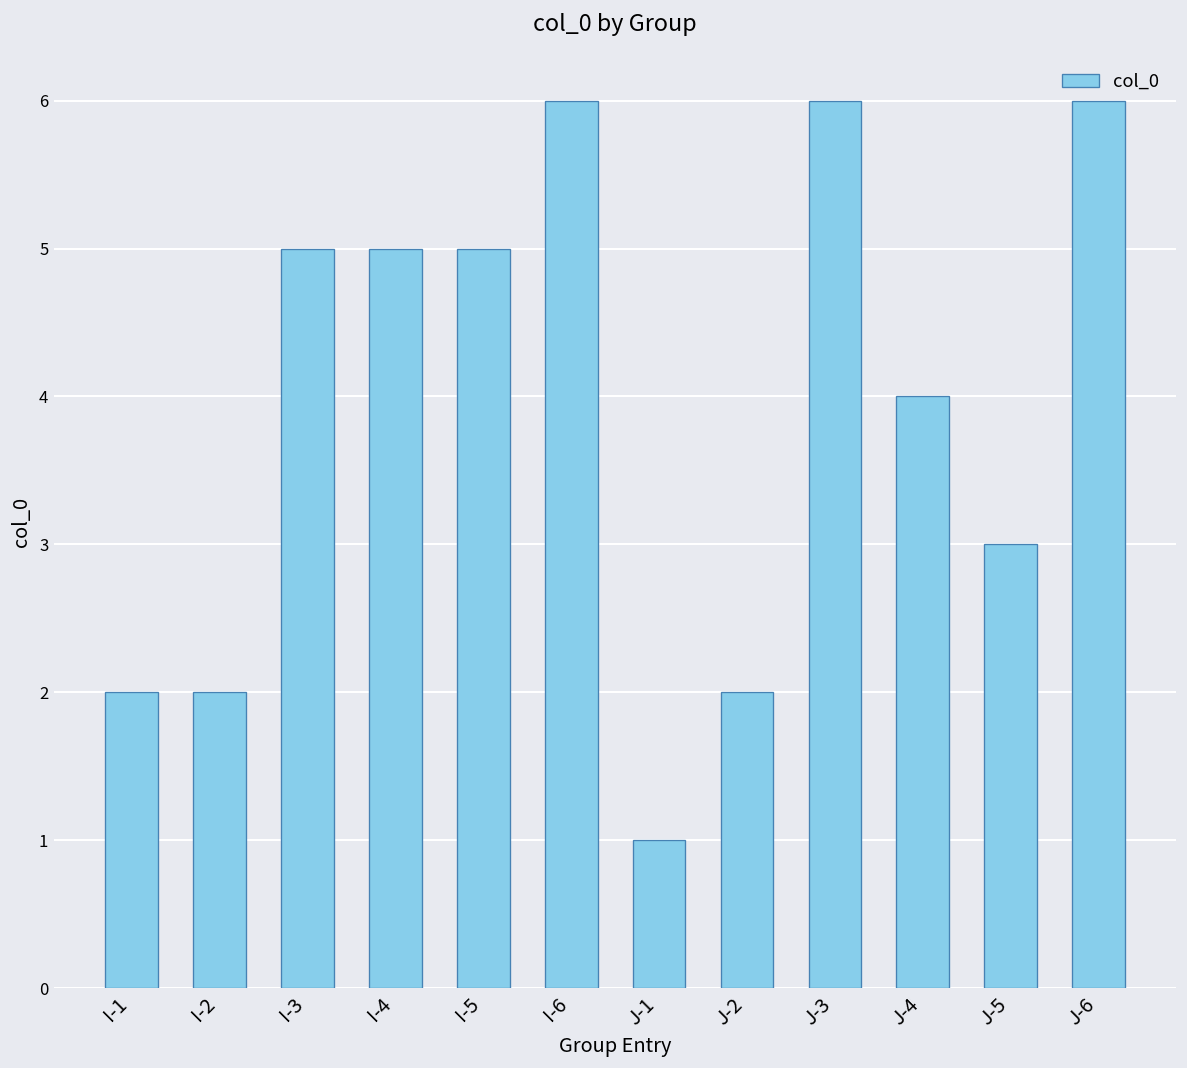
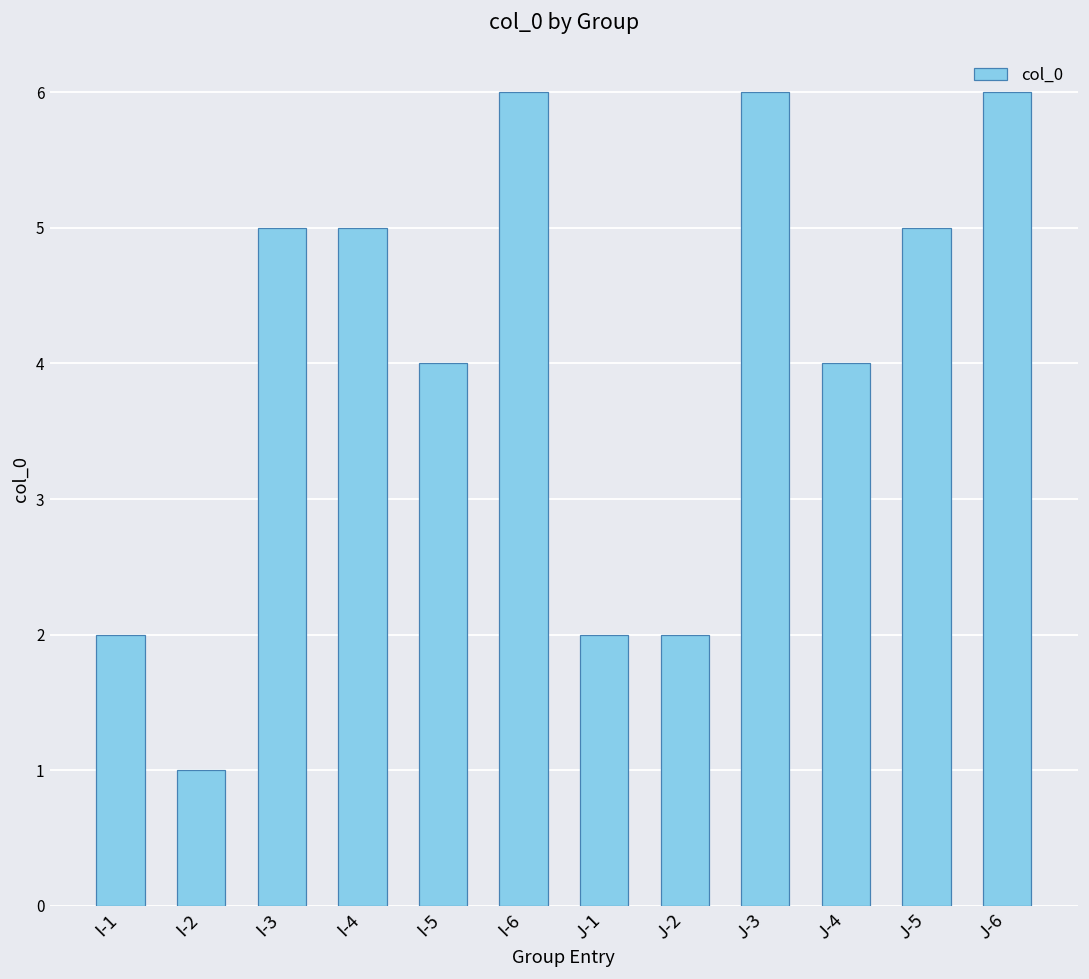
I-2: 2 -> 1
I-5: 5 -> 4
J-1: 1 -> 2
J-5: 3 -> 5
